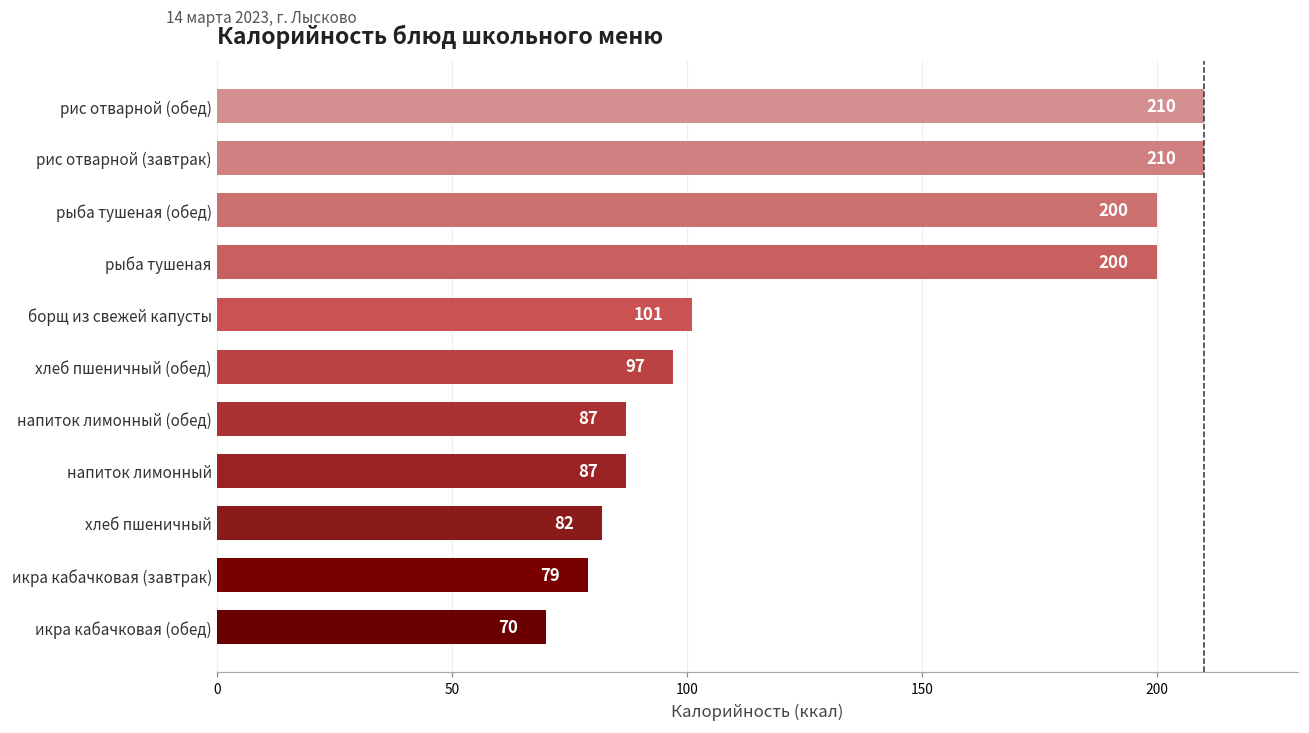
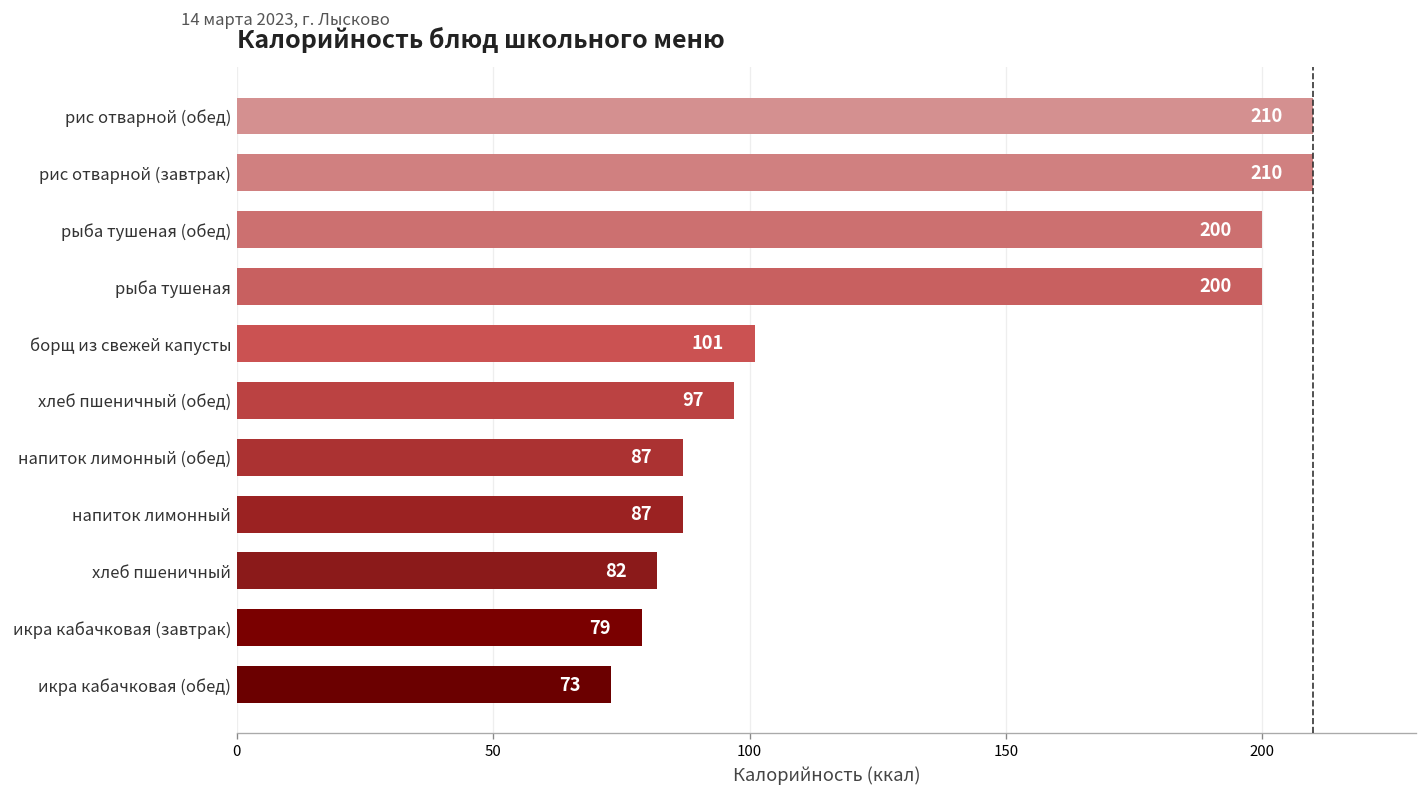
икра кабачковая (обед): 70 -> 73
